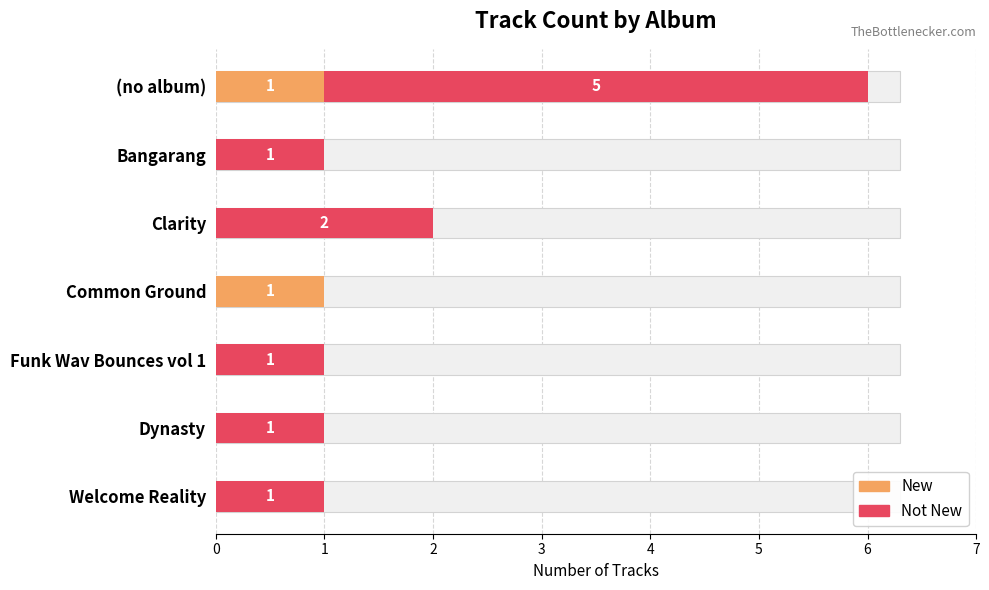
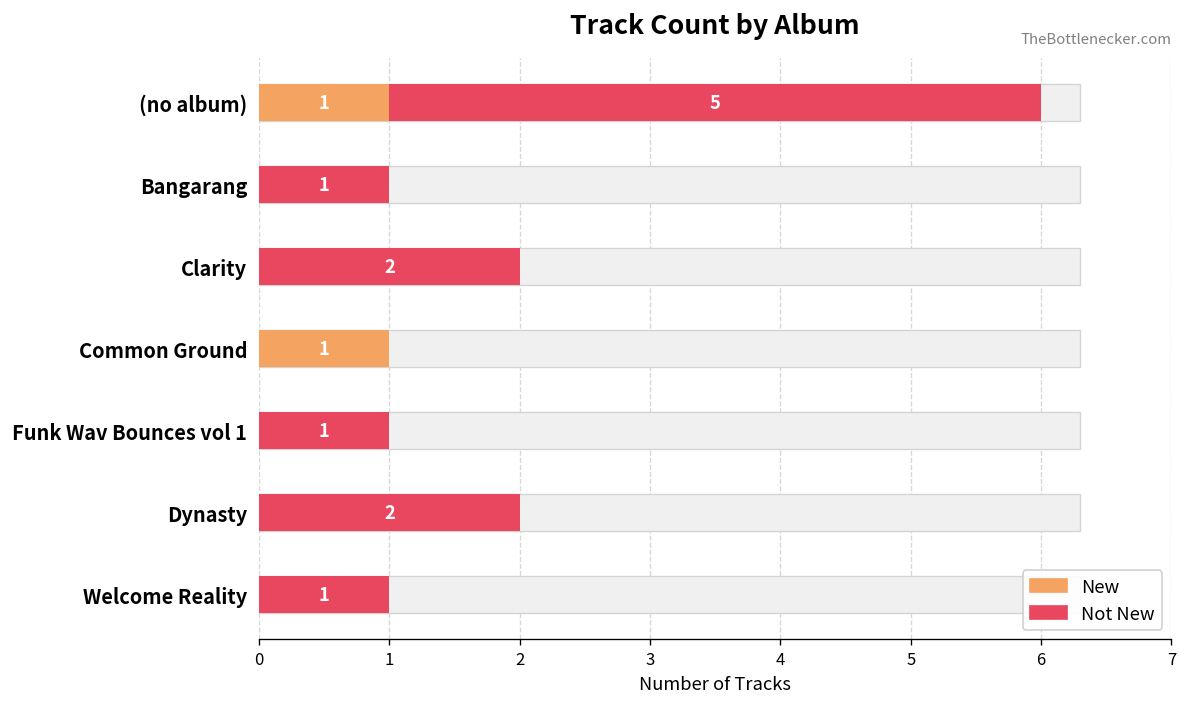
Not New, Dynasty: 1 -> 2
